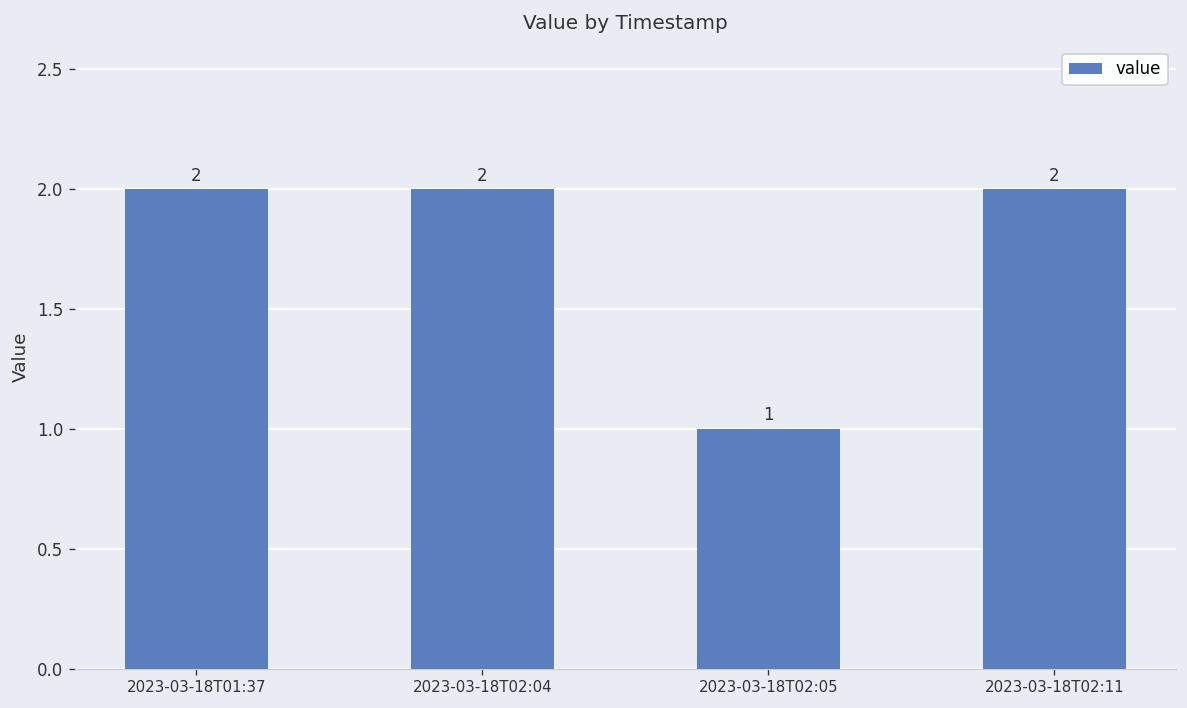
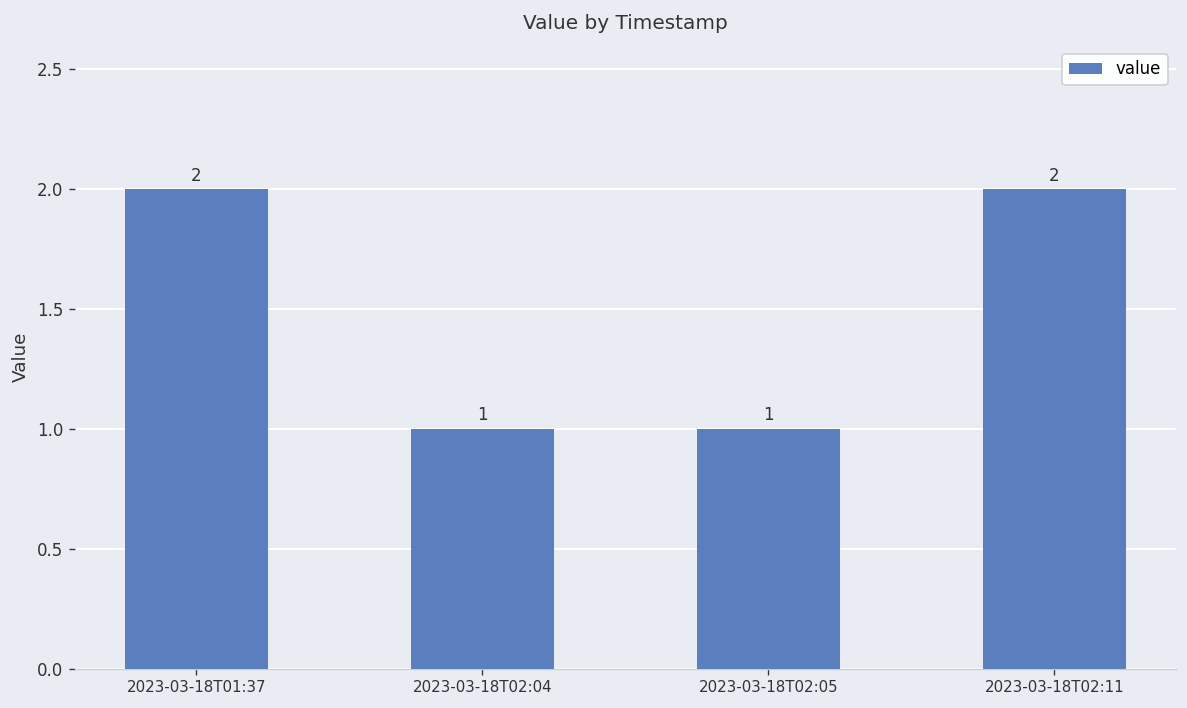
2023-03-18T02:04: 2 -> 1
